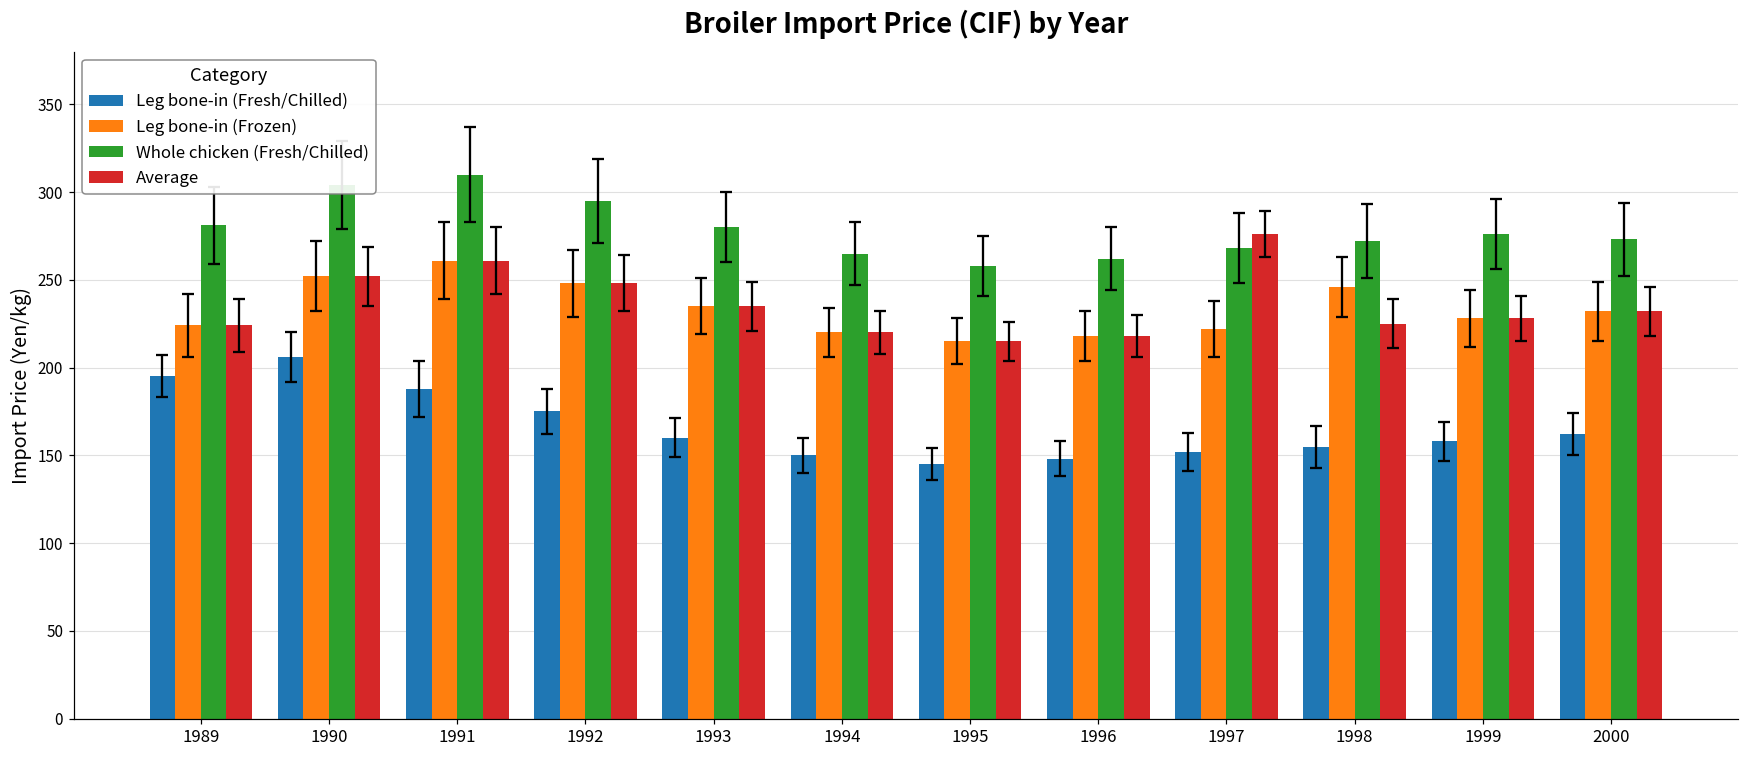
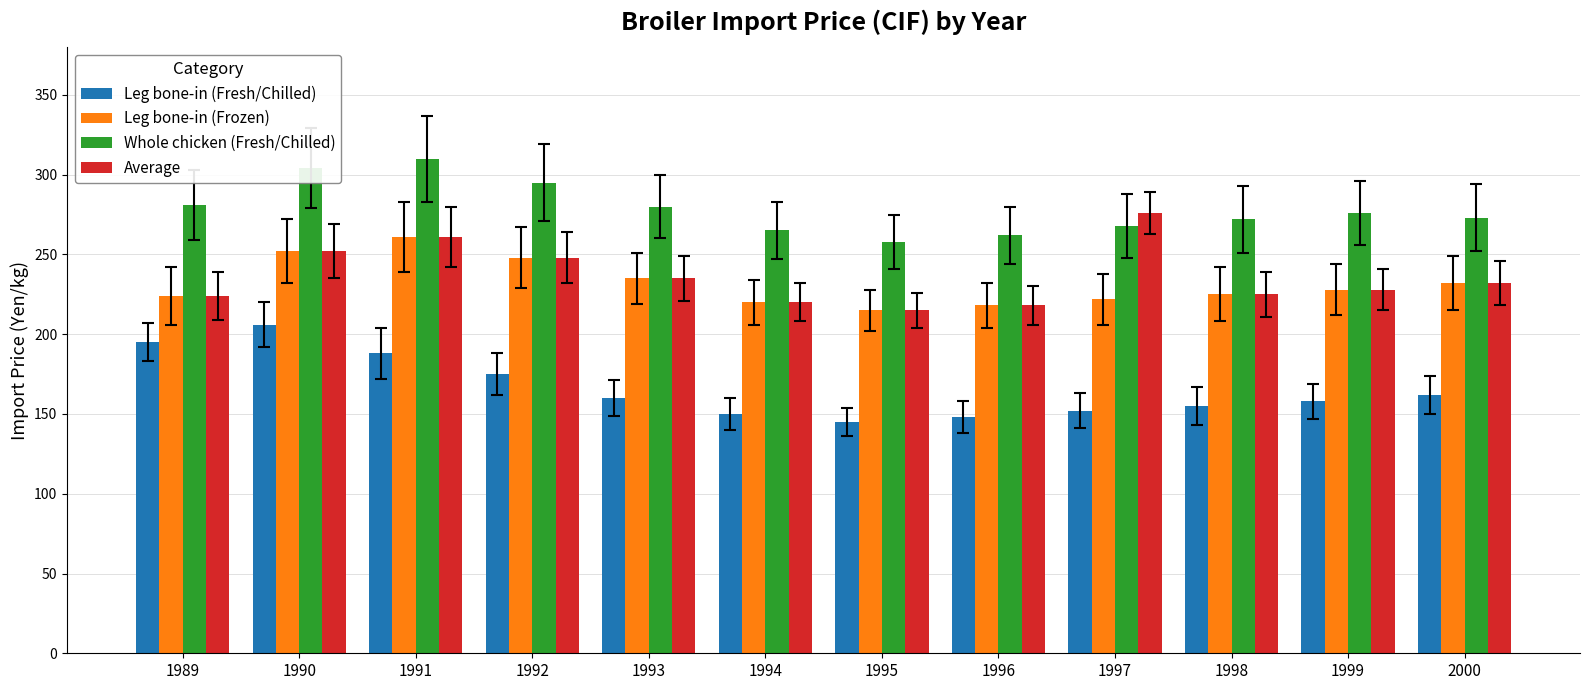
Leg bone-in (Frozen), 1998: 246 -> 225
